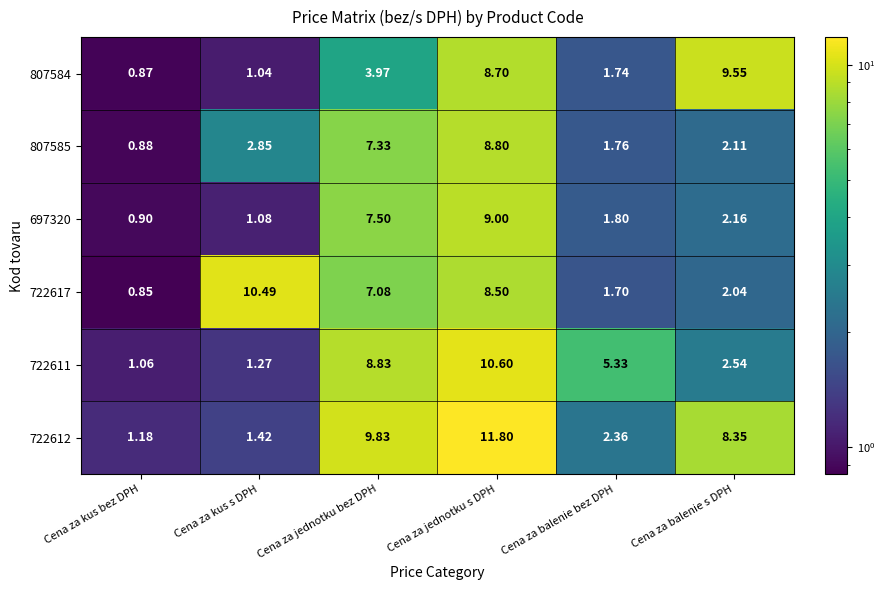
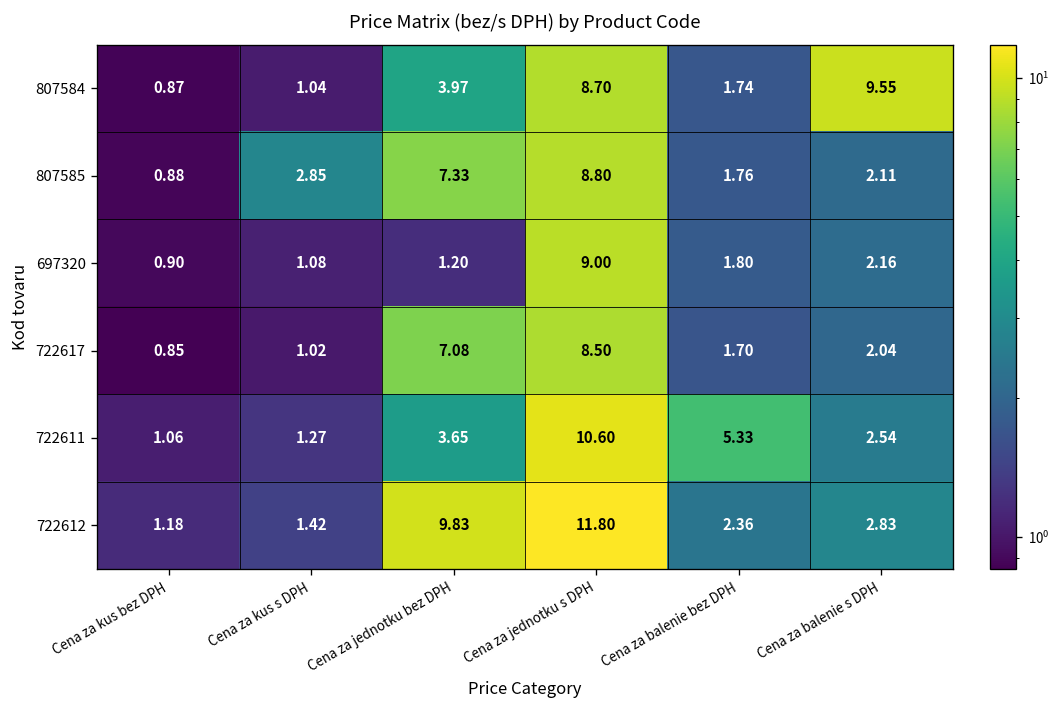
697320, Cena za jednotku bez DPH: 7.50 -> 1.20
722617, Cena za kus s DPH: 10.49 -> 1.02
722611, Cena za jednotku bez DPH: 8.83 -> 3.65
722612, Cena za balenie s DPH: 8.35 -> 2.83
